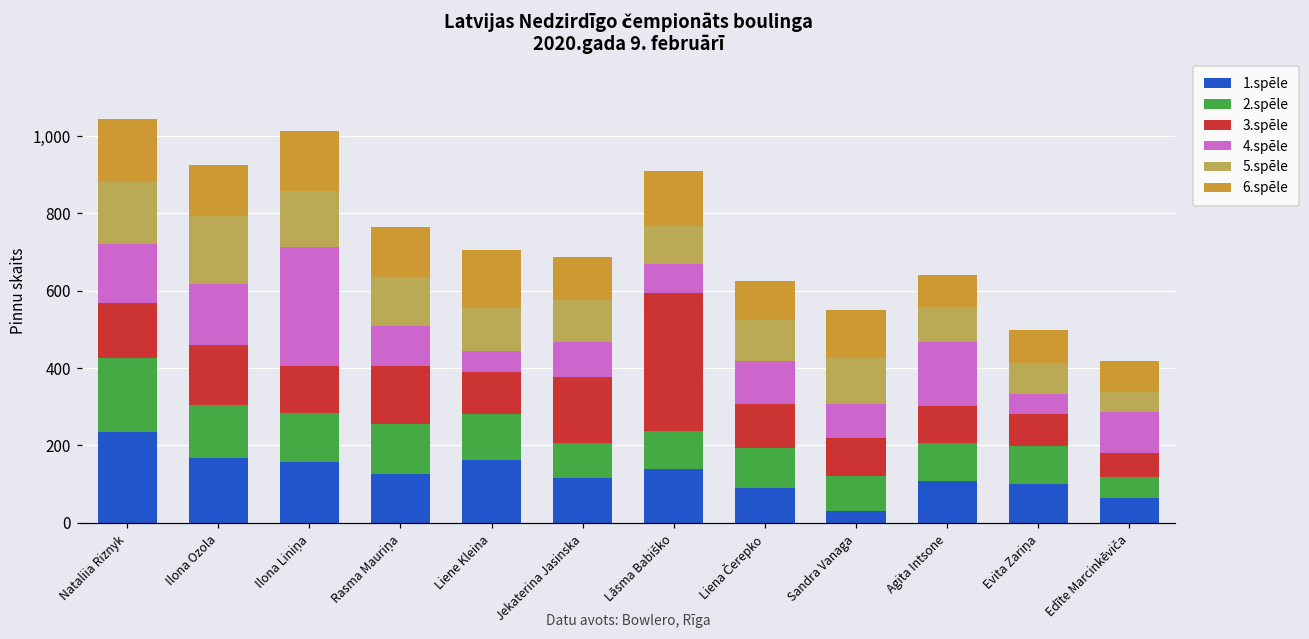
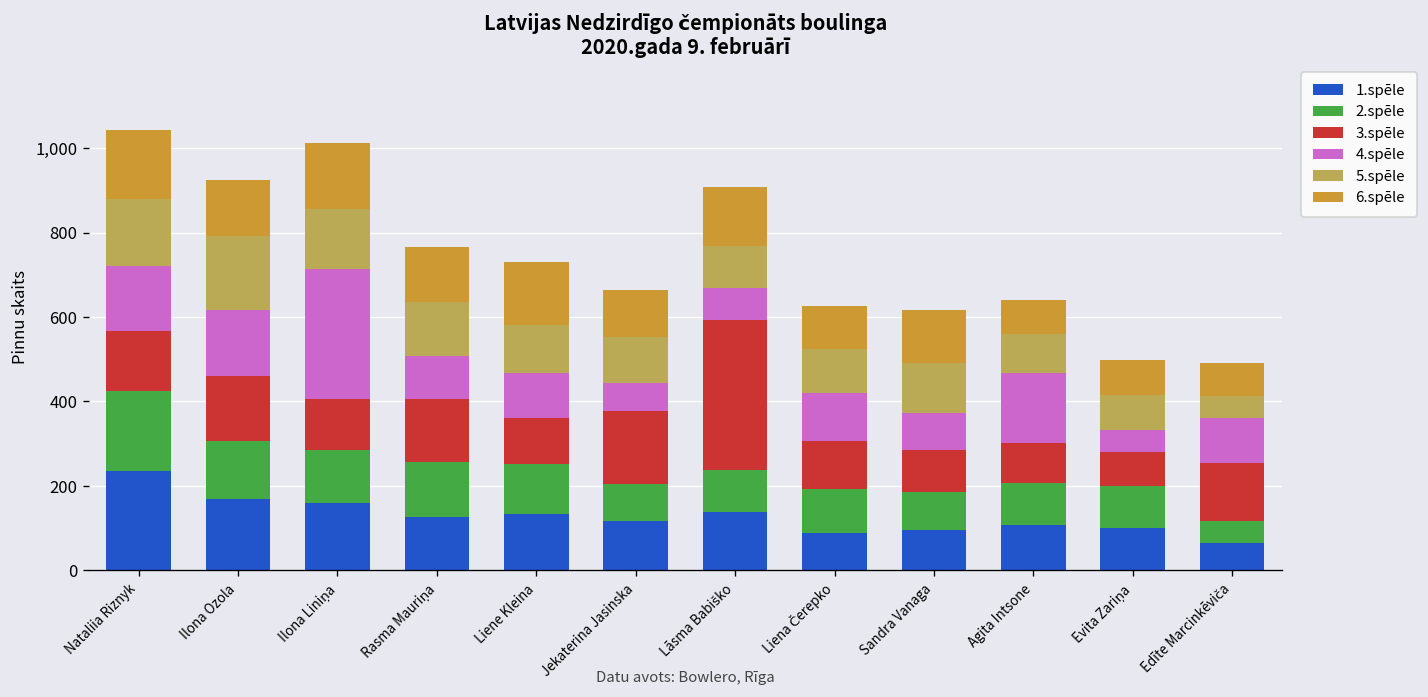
1.spēle, Liene Kleina: 160 -> 130
4.spēle, Liene Kleina: 50 -> 110
4.spēle, Jekaterina Jasinska: 90 -> 70
1.spēle, Sandra Vanaga: 30 -> 100
3.spēle, Edīte Marcinkēviča: 60 -> 140
